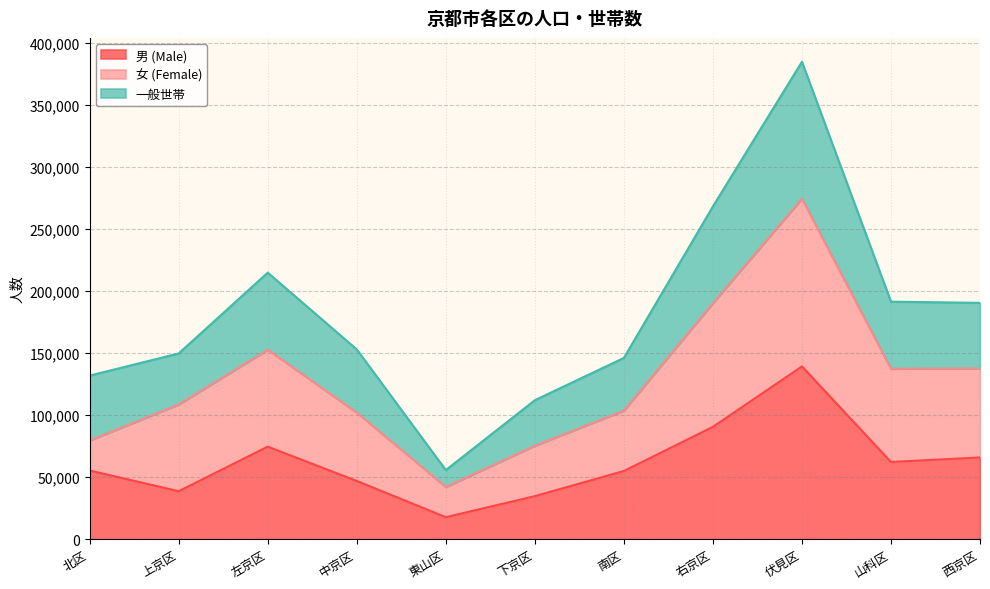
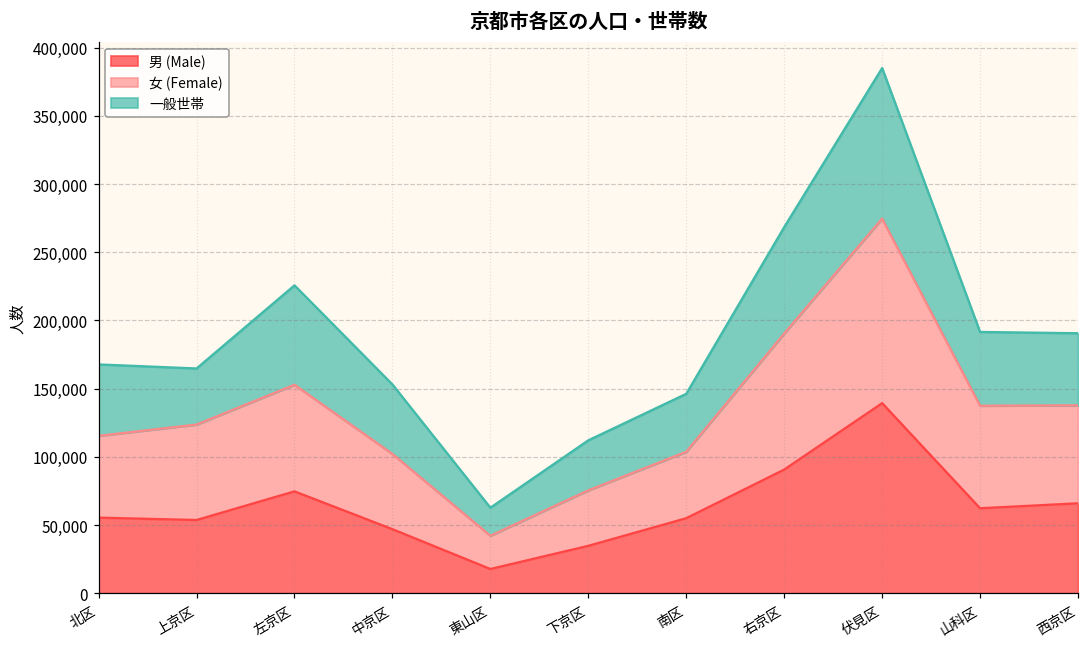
女 (Female), 北区: 24,000 -> 60,000
男 (Male), 上京区: 39,000 -> 54,000
一般世帯, 左京区: 62,000 -> 73,000
一般世帯, 東山区: 14,000 -> 21,000
